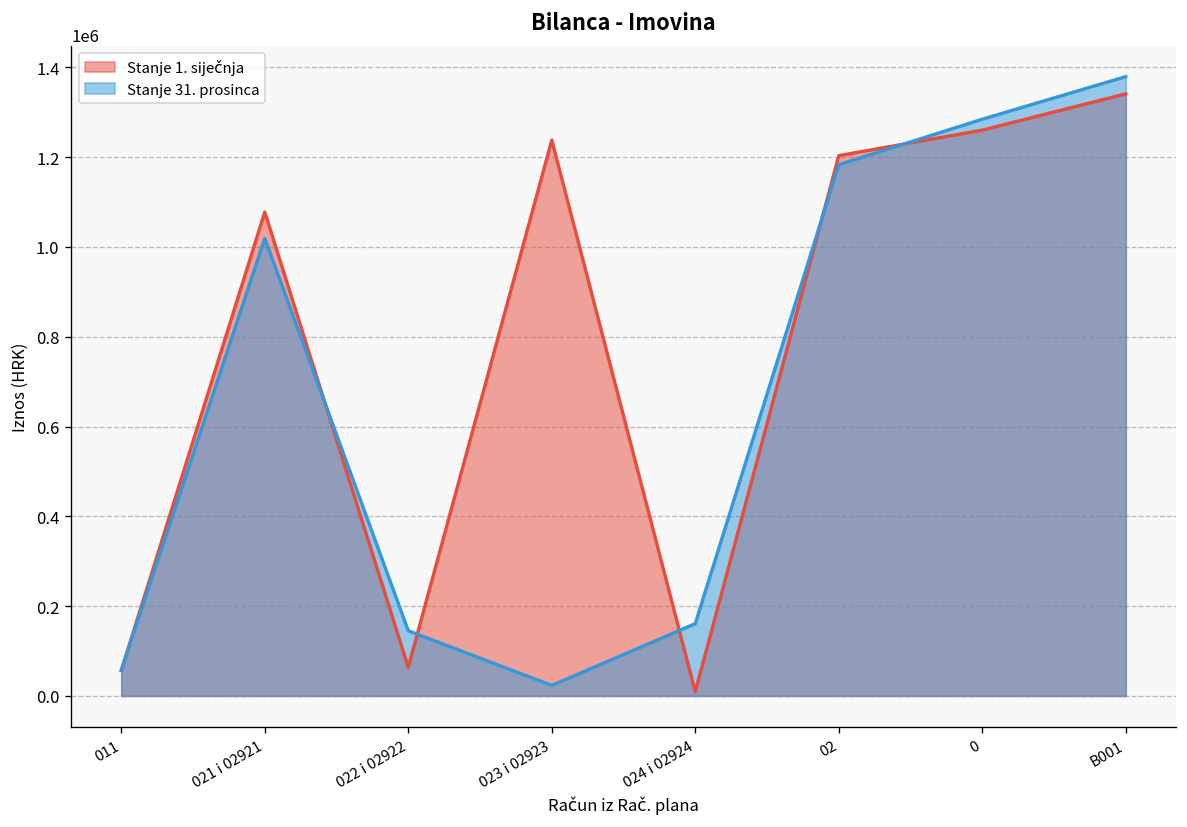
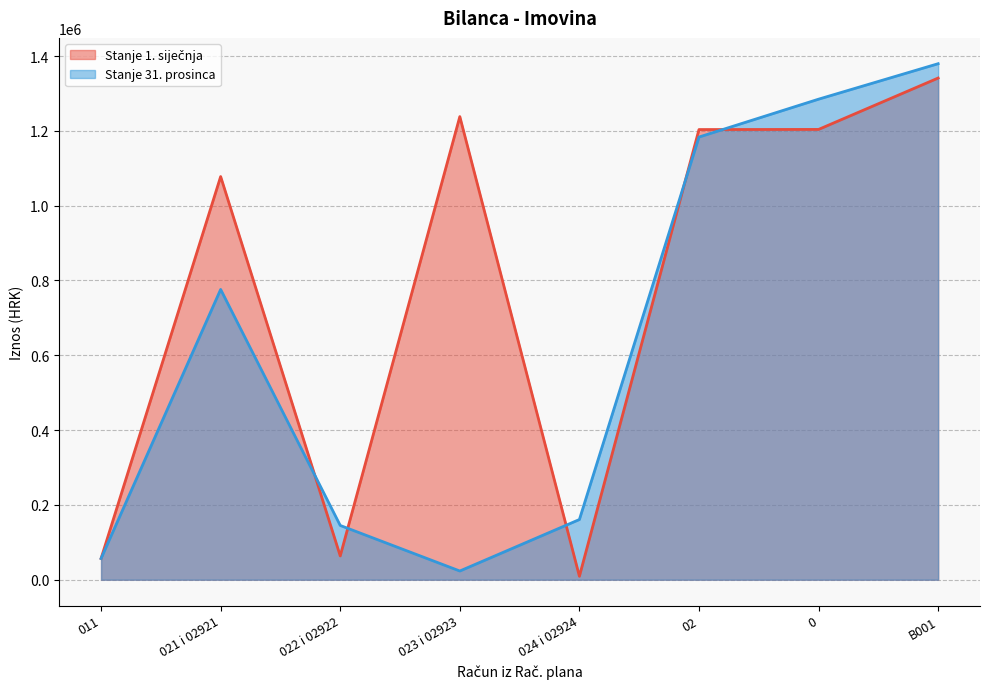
Stanje 31. prosinca, 021 i 02921: 1020000 -> 780000
Stanje 1. siječnja, 0: 1260000 -> 1200000
